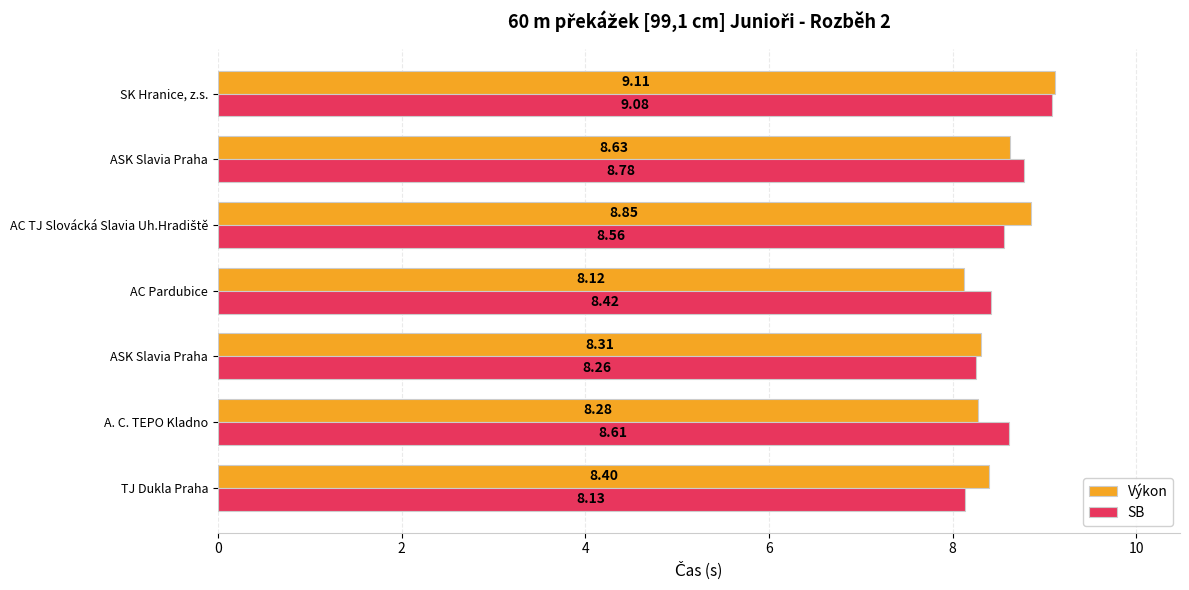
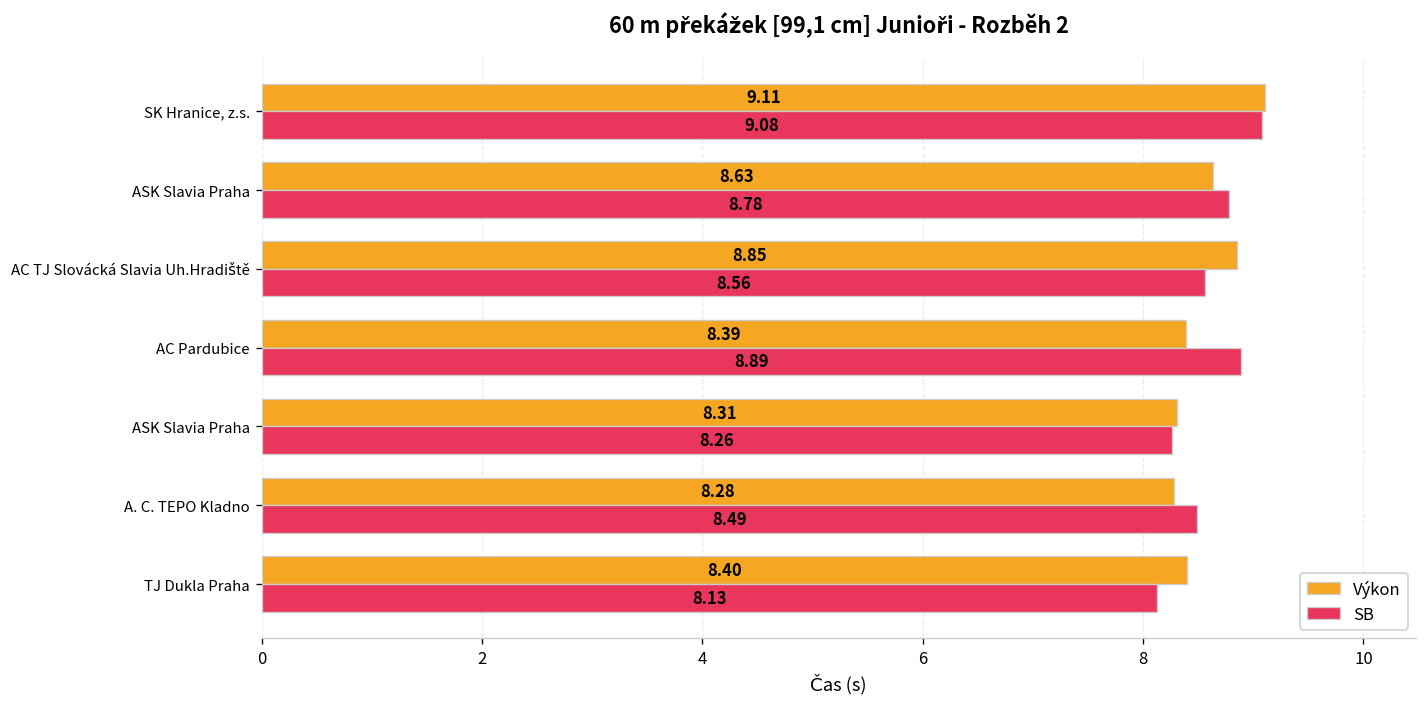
Výkon, AC Pardubice: 8.12 -> 8.39
SB, AC Pardubice: 8.42 -> 8.89
SB, A. C. TEPO Kladno: 8.61 -> 8.49
